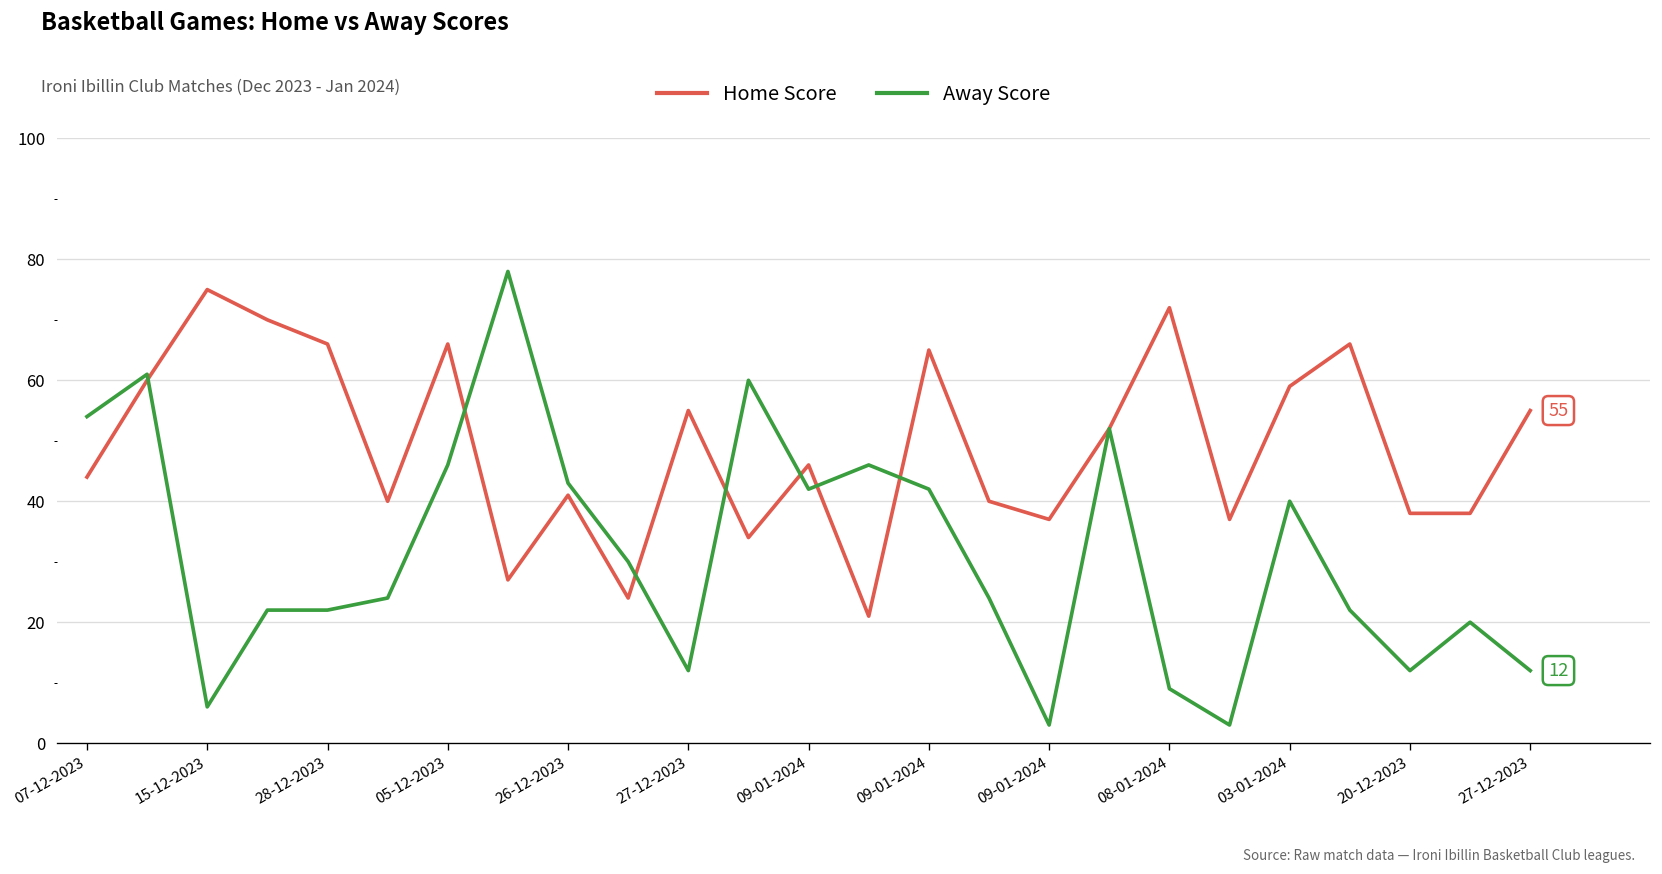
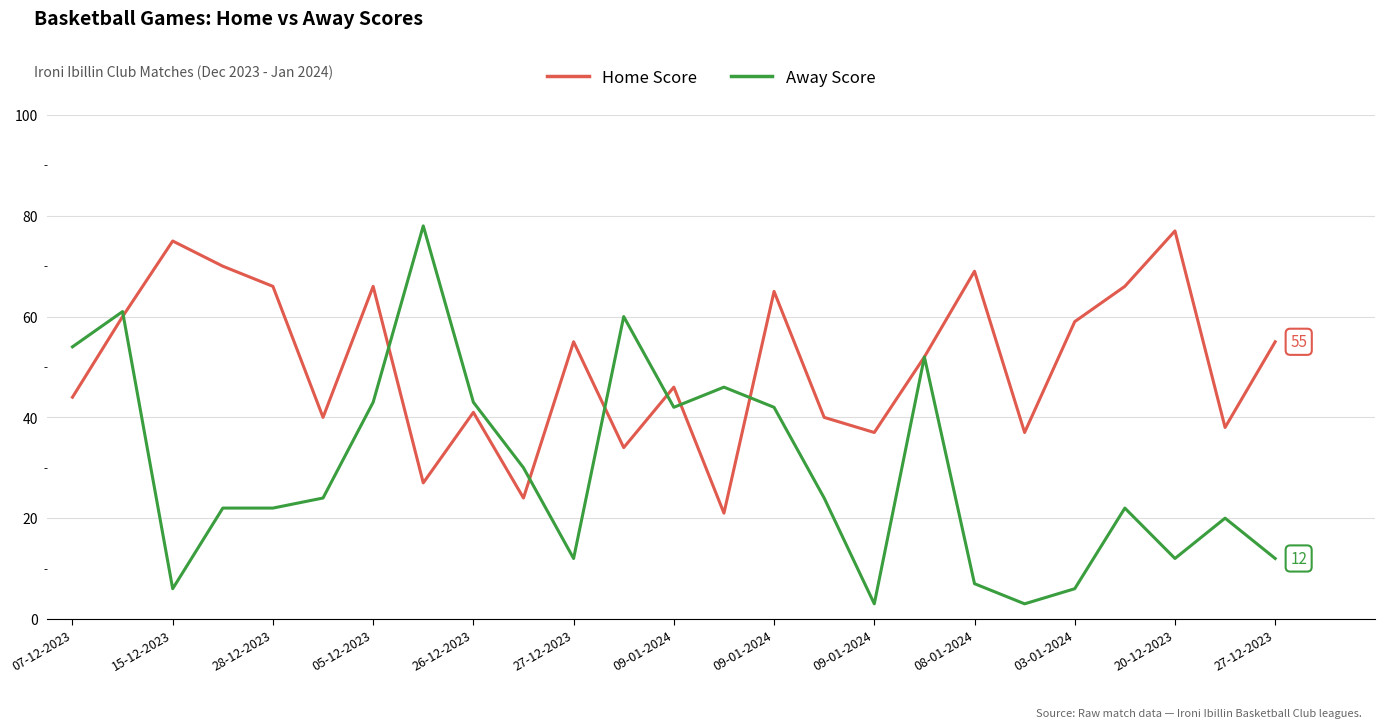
Away Score, 05-12-2023: 46 -> 43
Home Score, 08-01-2024: 72 -> 69
Away Score, 08-01-2024: 9 -> 7
Away Score, 03-01-2024: 40 -> 6
Home Score, 20-12-2023: 38 -> 77
